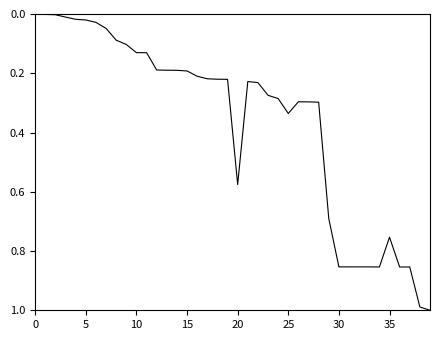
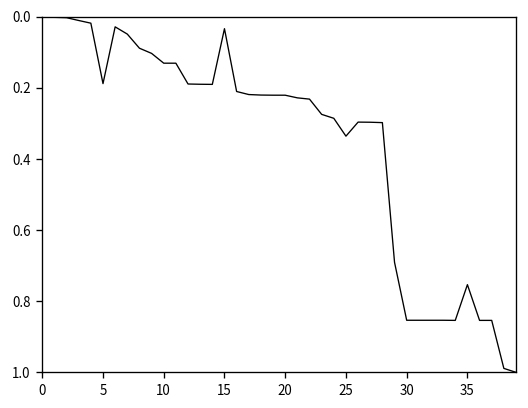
5: 0.02 -> 0.19
15: 0.19 -> 0.03
20: 0.58 -> 0.22
